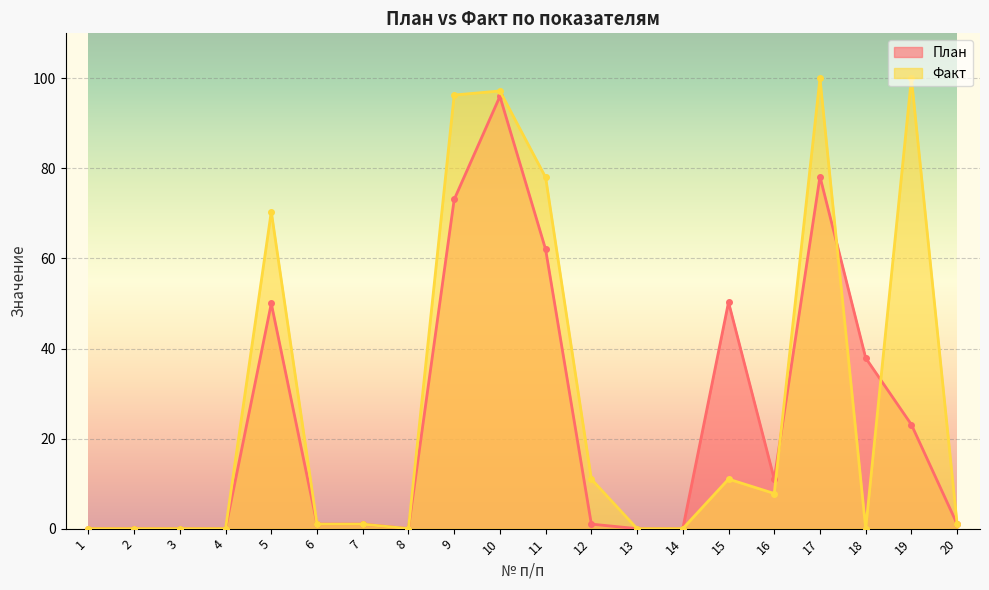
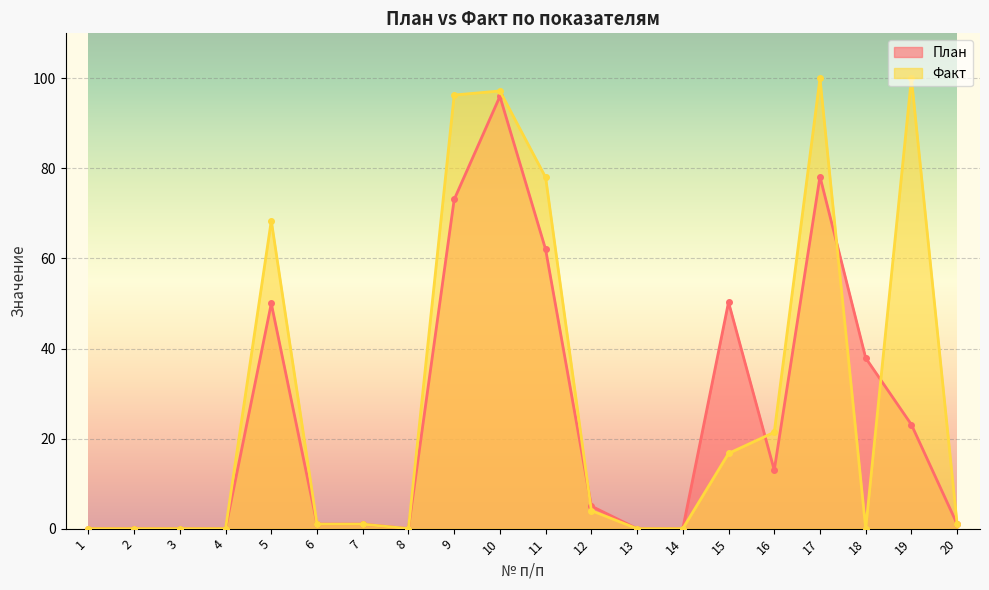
Факт, 5: 70 -> 68
План, 12: 1 -> 5
Факт, 12: 11 -> 4
Факт, 15: 11 -> 17
План, 16: 11 -> 13
Факт, 16: 8 -> 21
